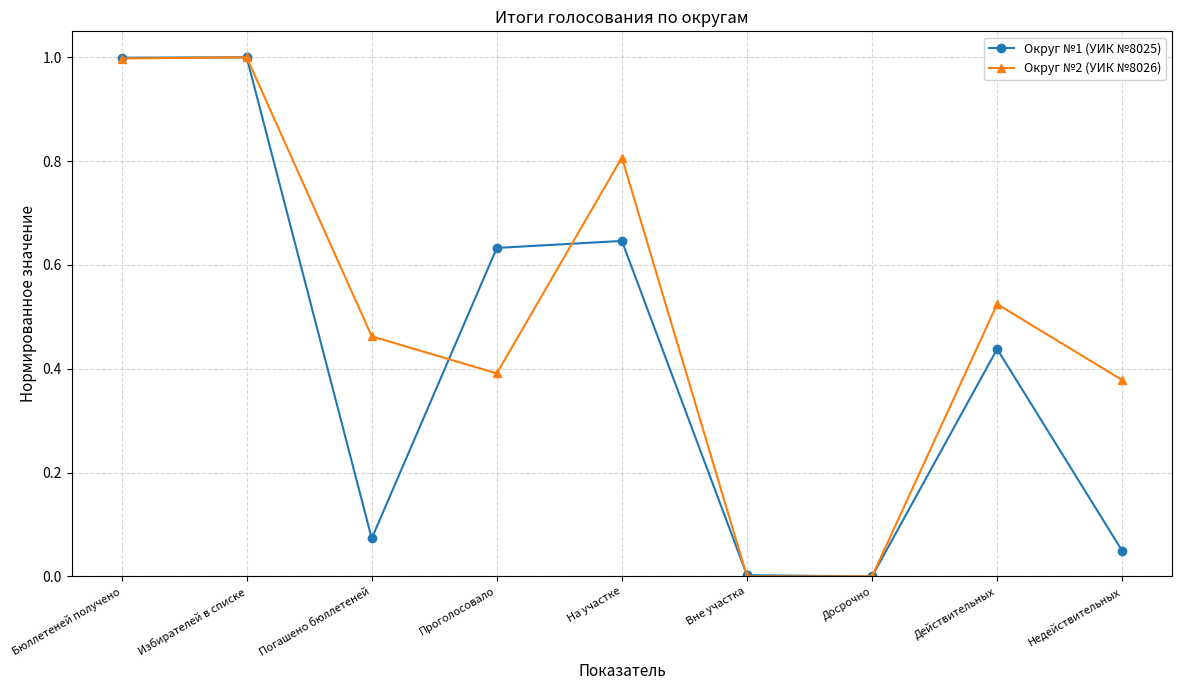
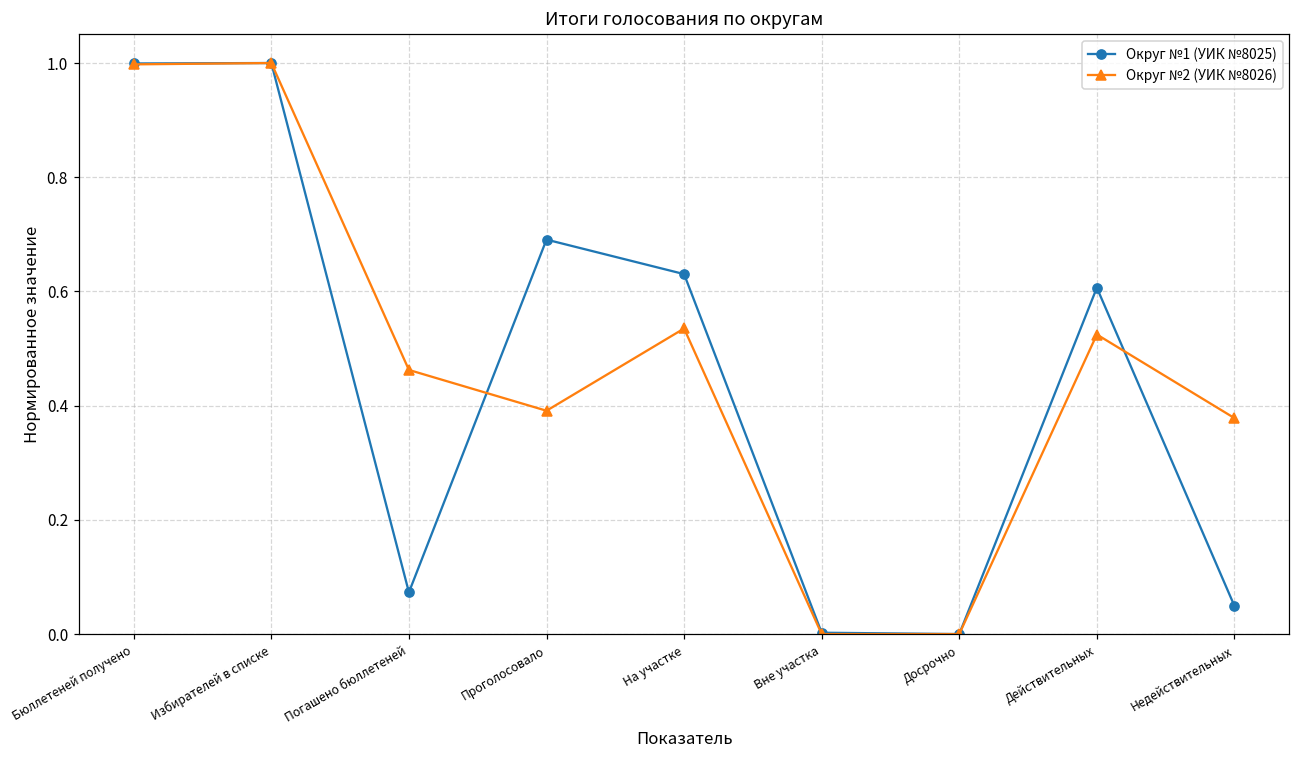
Округ №1 (УИК №8025), Проголосовало: 0.63 -> 0.69
Округ №1 (УИК №8025), На участке: 0.65 -> 0.63
Округ №2 (УИК №8026), На участке: 0.81 -> 0.54
Округ №1 (УИК №8025), Действительных: 0.44 -> 0.61
